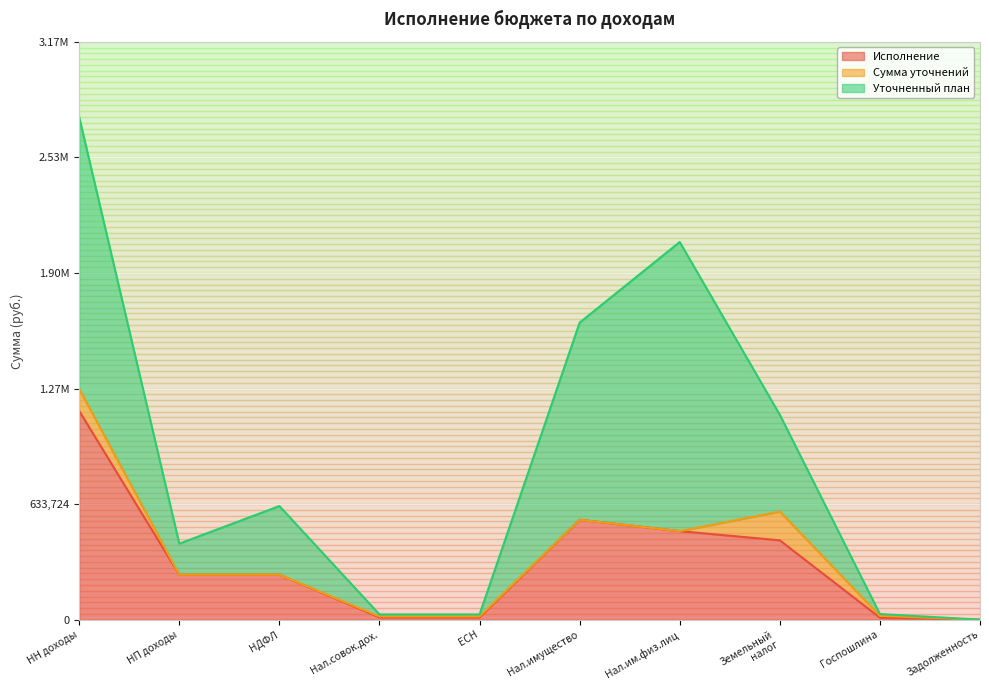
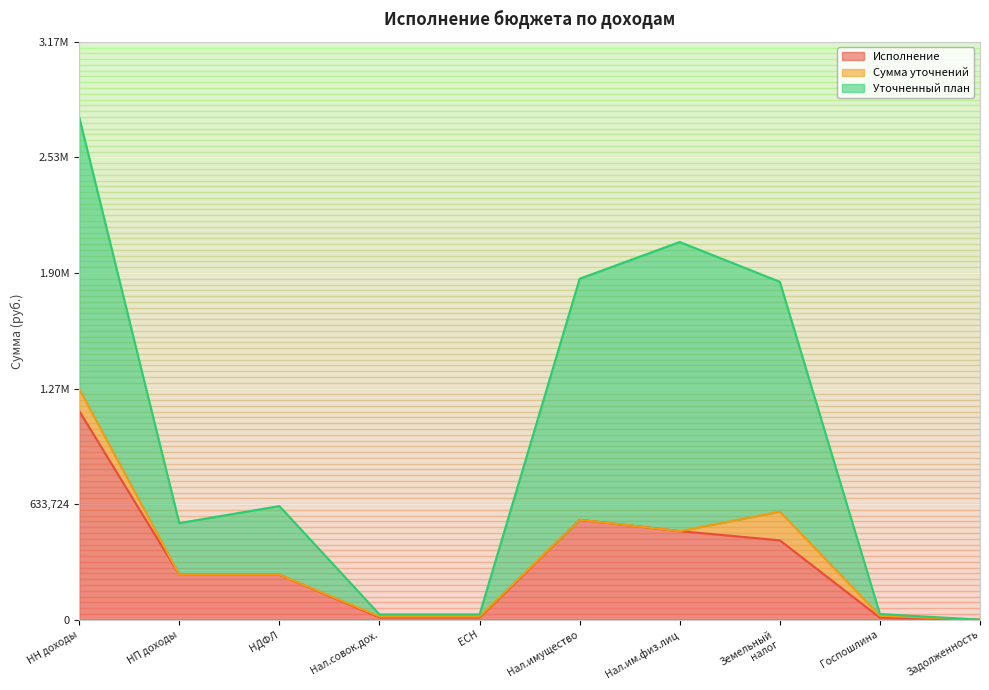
Уточненный план, НП доходы: 170,000 -> 280,000
Уточненный план, Нал.имущество: 1,080,000 -> 1,320,000
Уточненный план, Земельный налог: 530,000 -> 1,260,000
